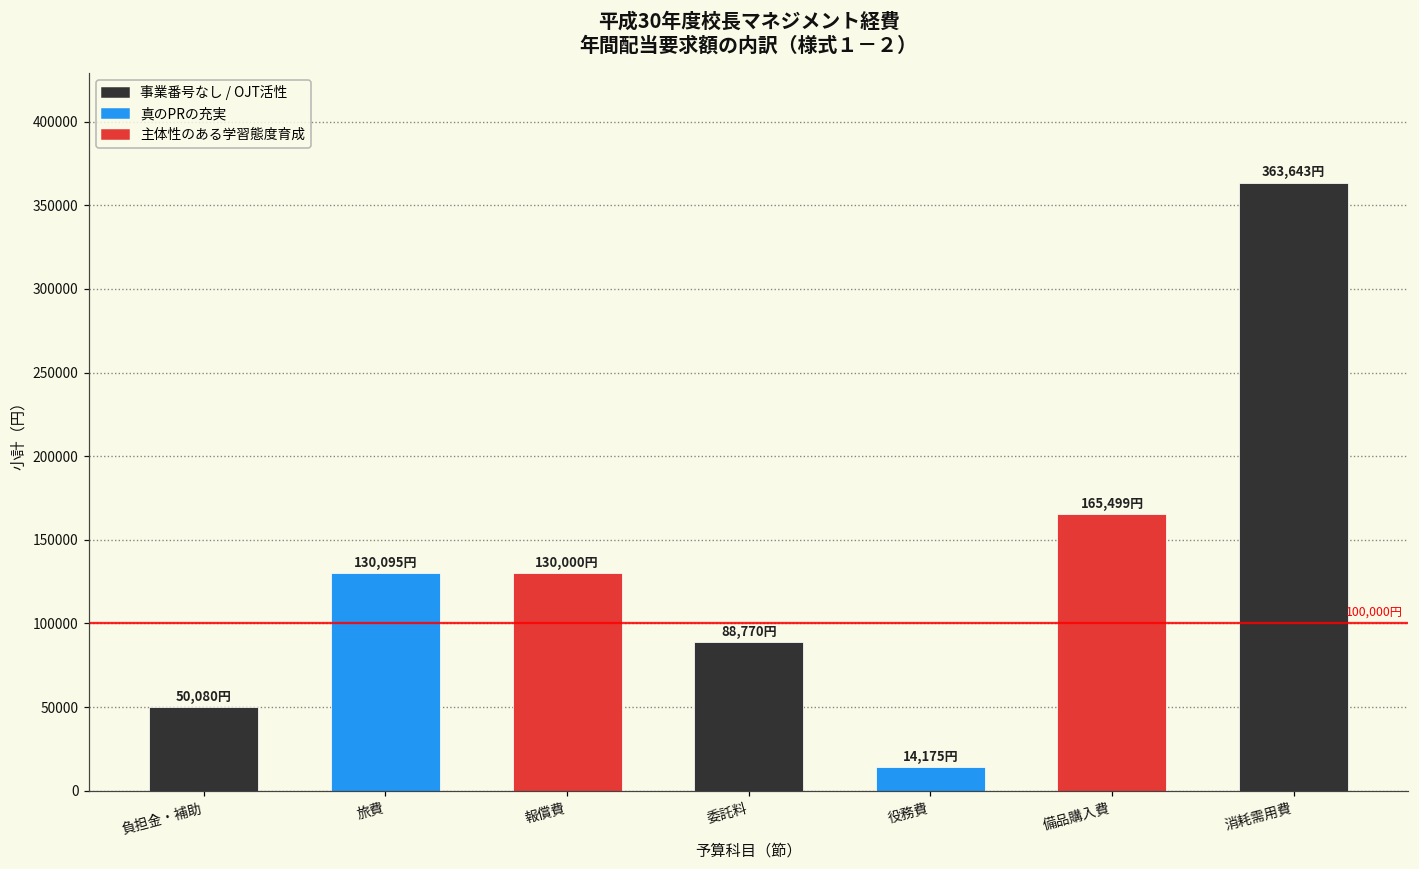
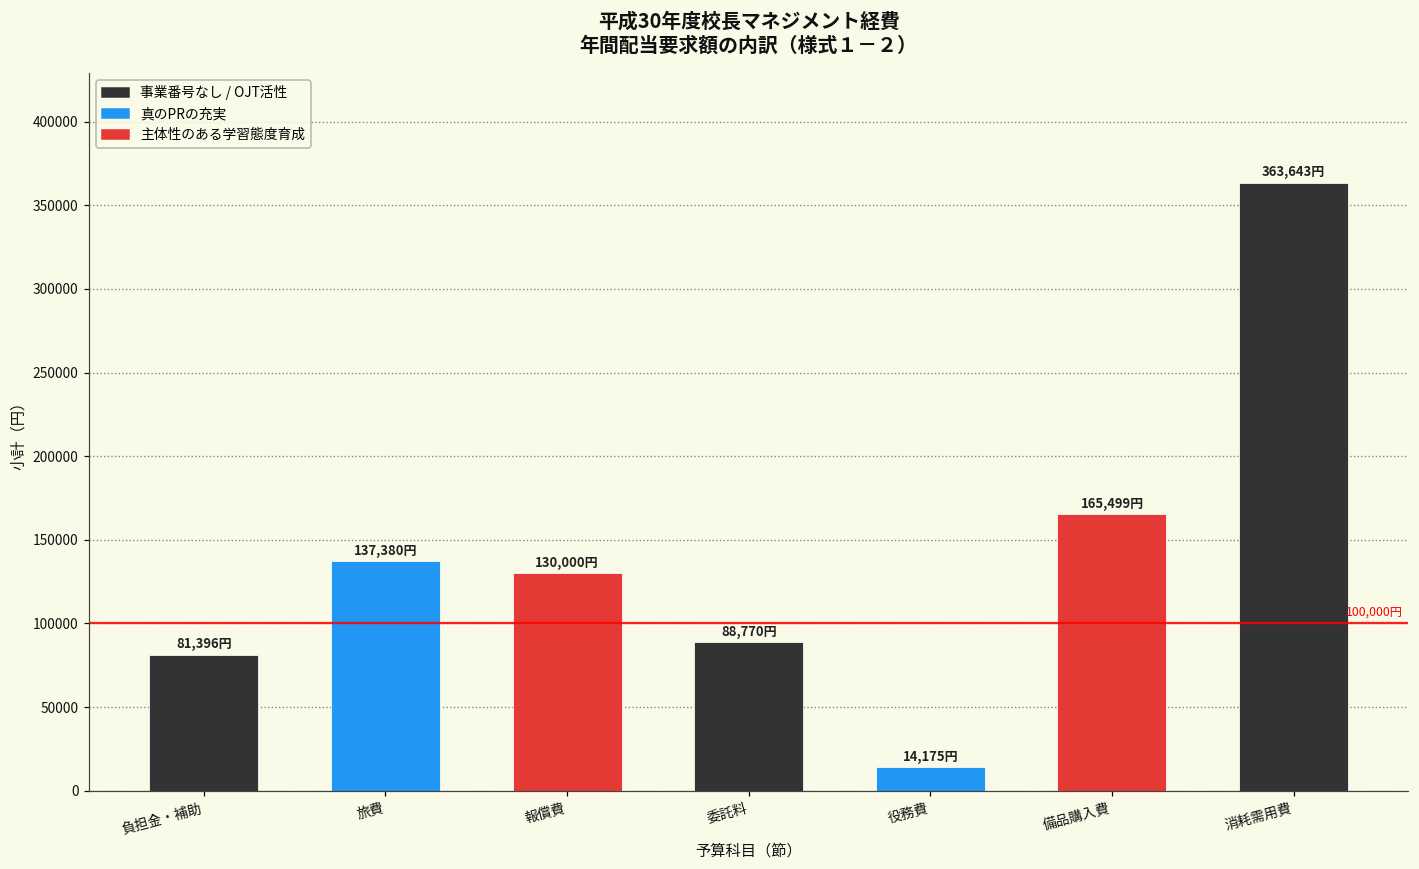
負担金・補助: 50,080円 -> 81,396円
旅費: 130,095円 -> 137,380円
